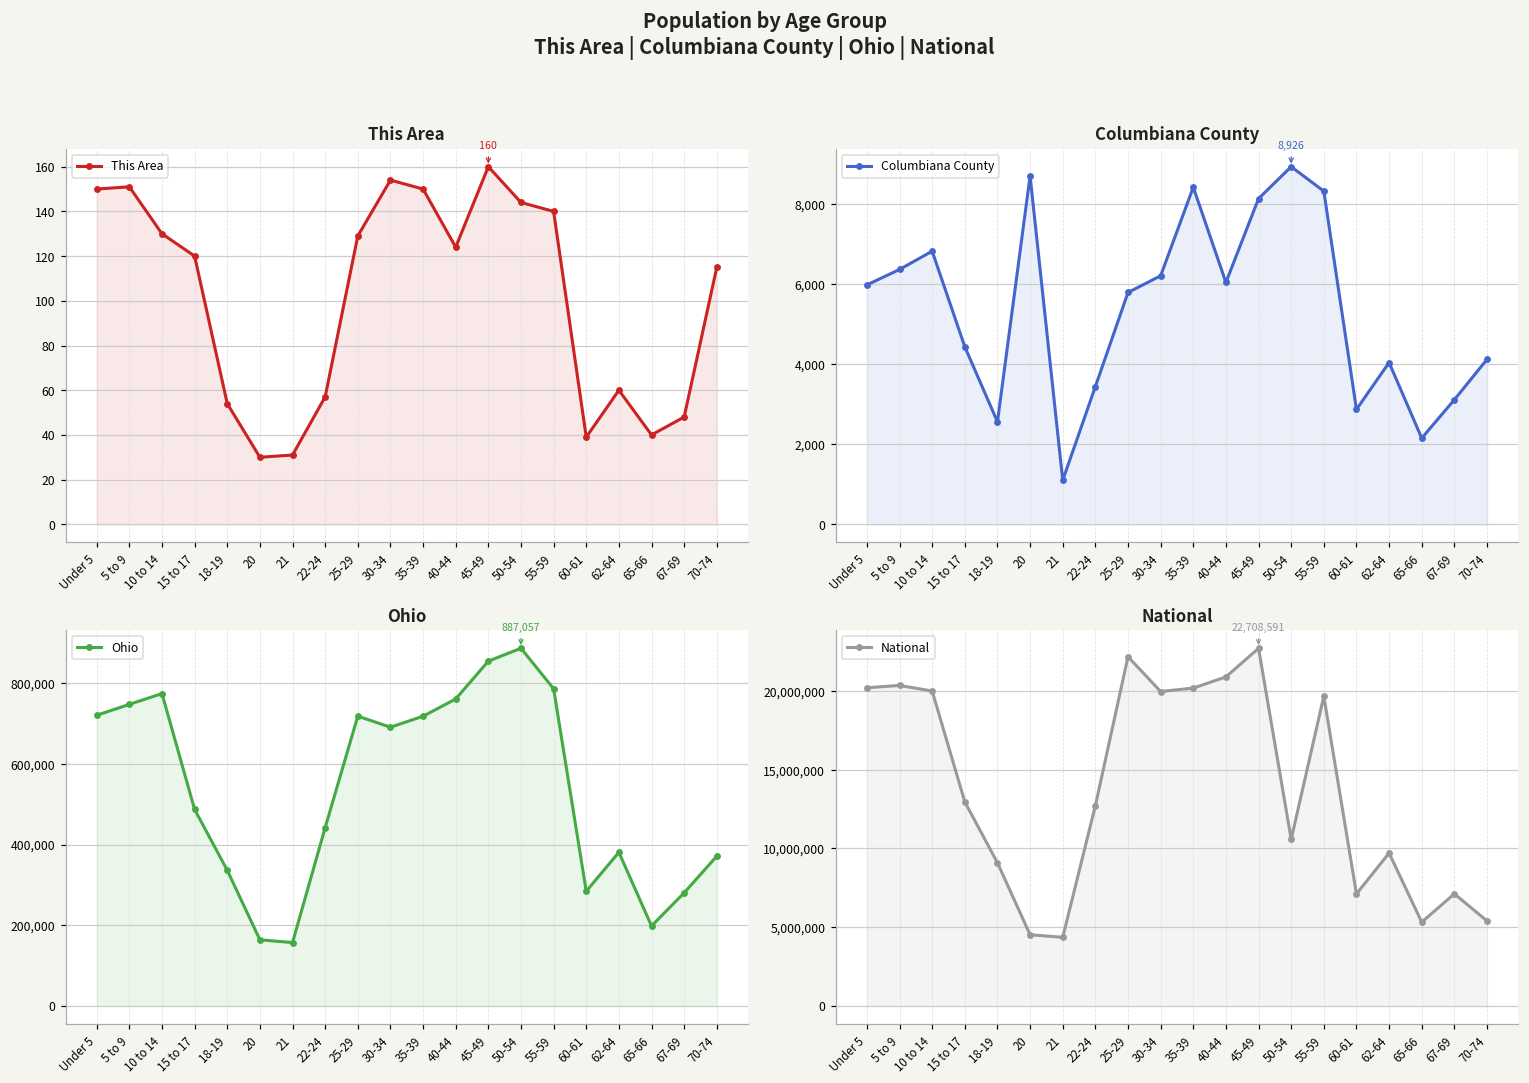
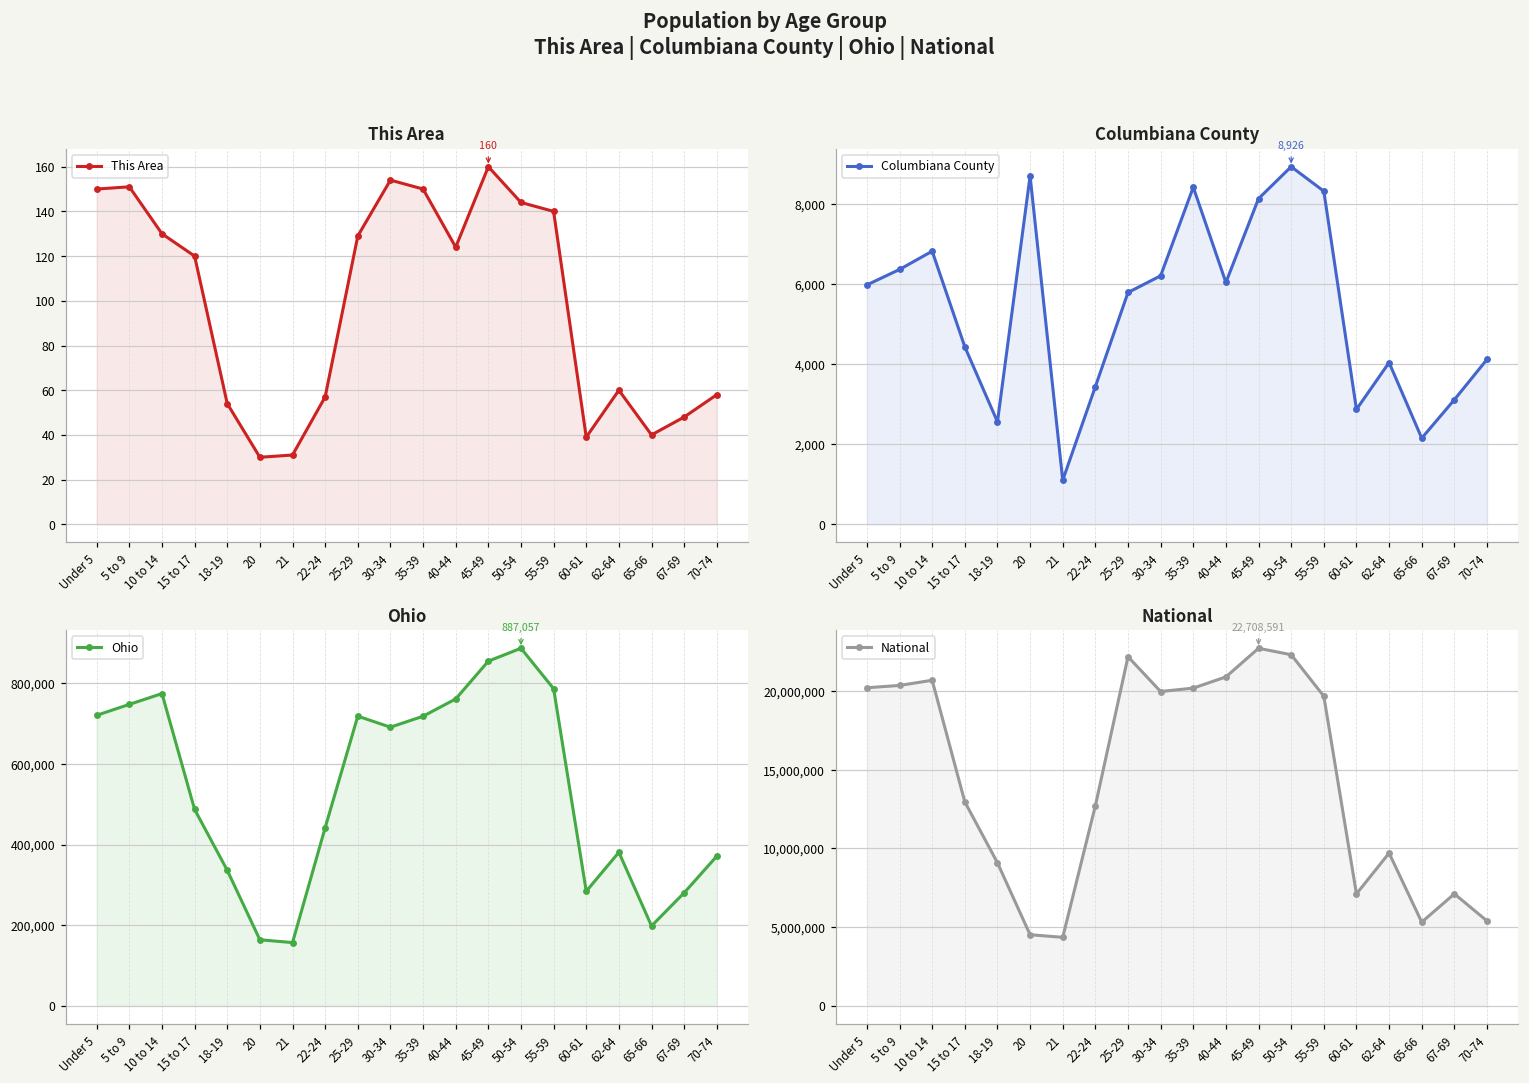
This Area, 70-74: 115 -> 58
National, 10 to 14: 20,000,000 -> 20,700,000
National, 50-54: 10,600,000 -> 22,300,000
